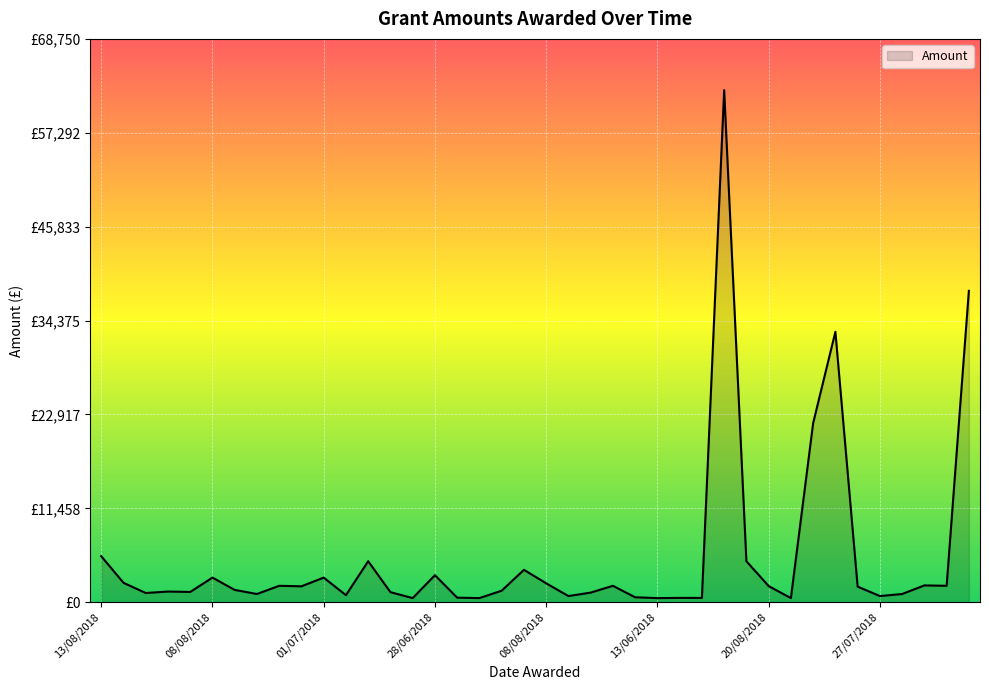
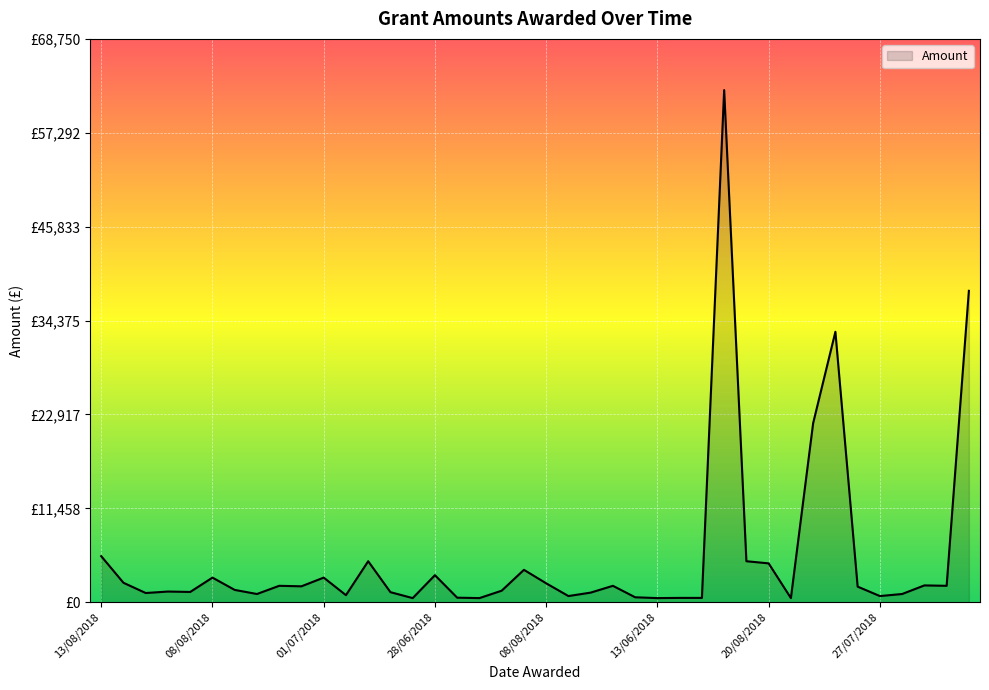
20/08/2018: £2,000 -> £5,000
